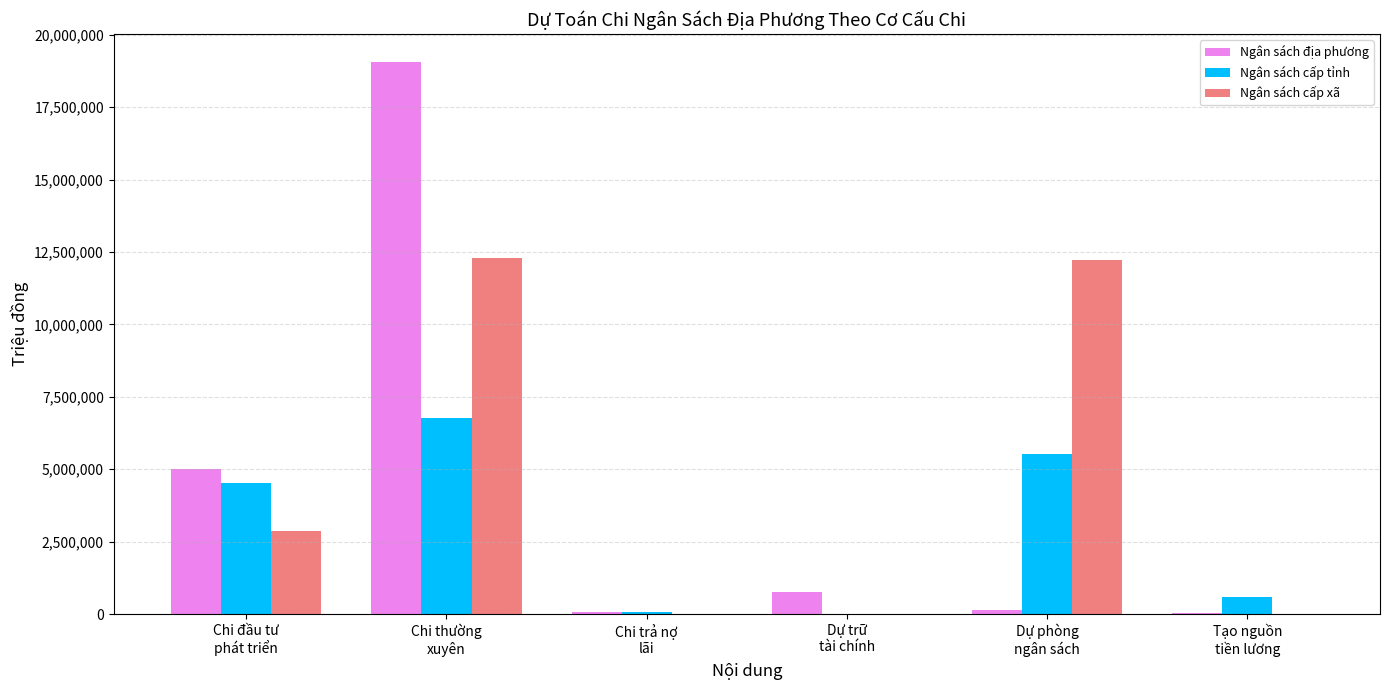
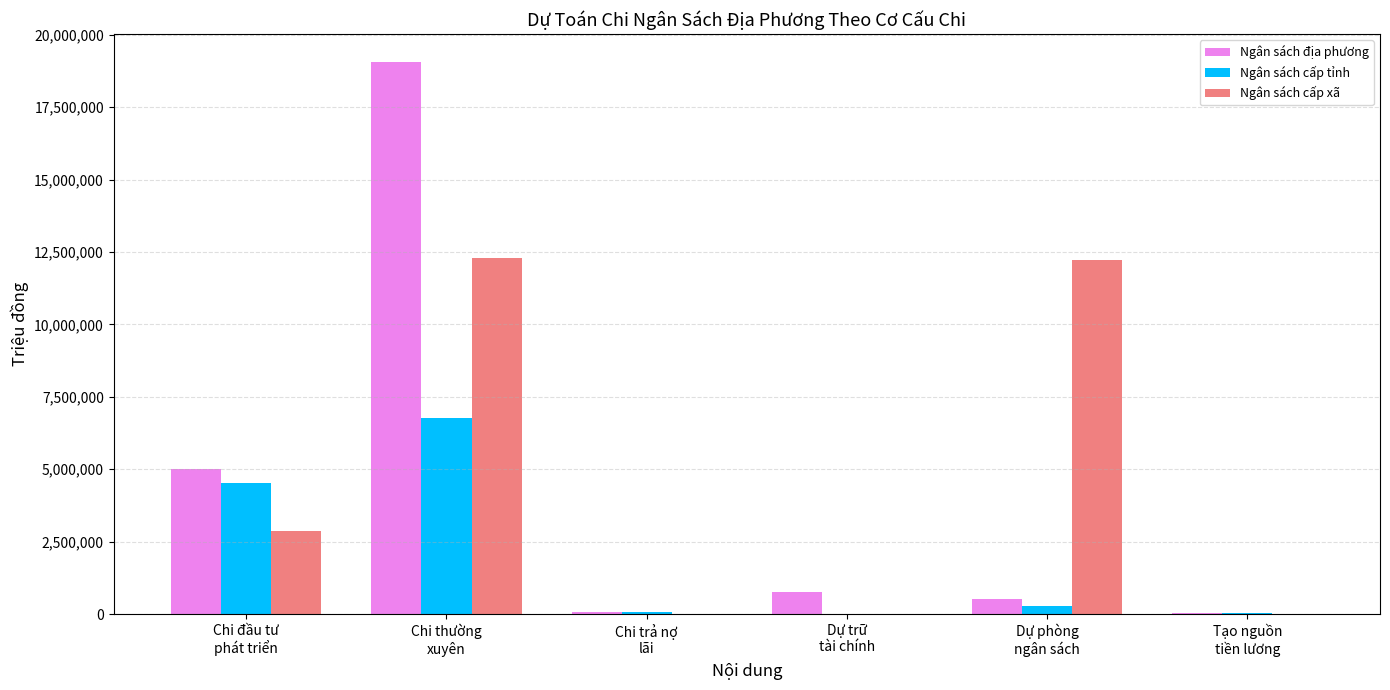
Ngân sách địa phương, Dự phòng ngân sách: 200,000 -> 500,000
Ngân sách cấp tỉnh, Dự phòng ngân sách: 5,500,000 -> 300,000
Ngân sách cấp tỉnh, Tạo nguồn tiền lương: 600,000 -> 0
